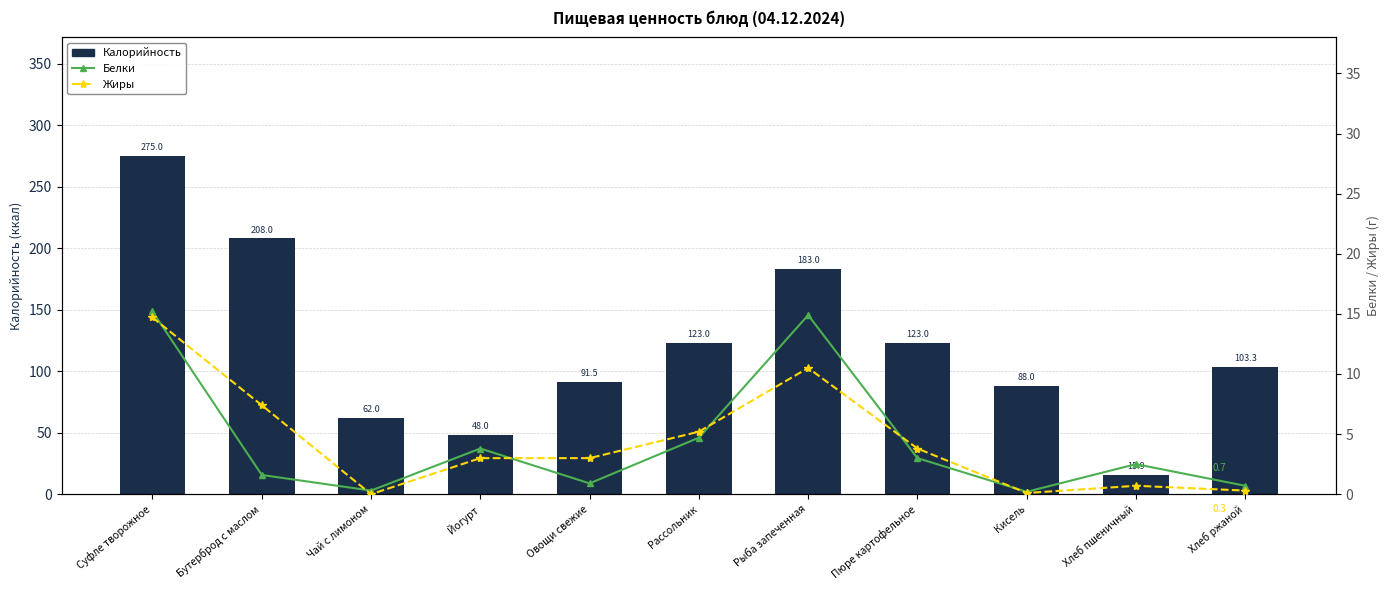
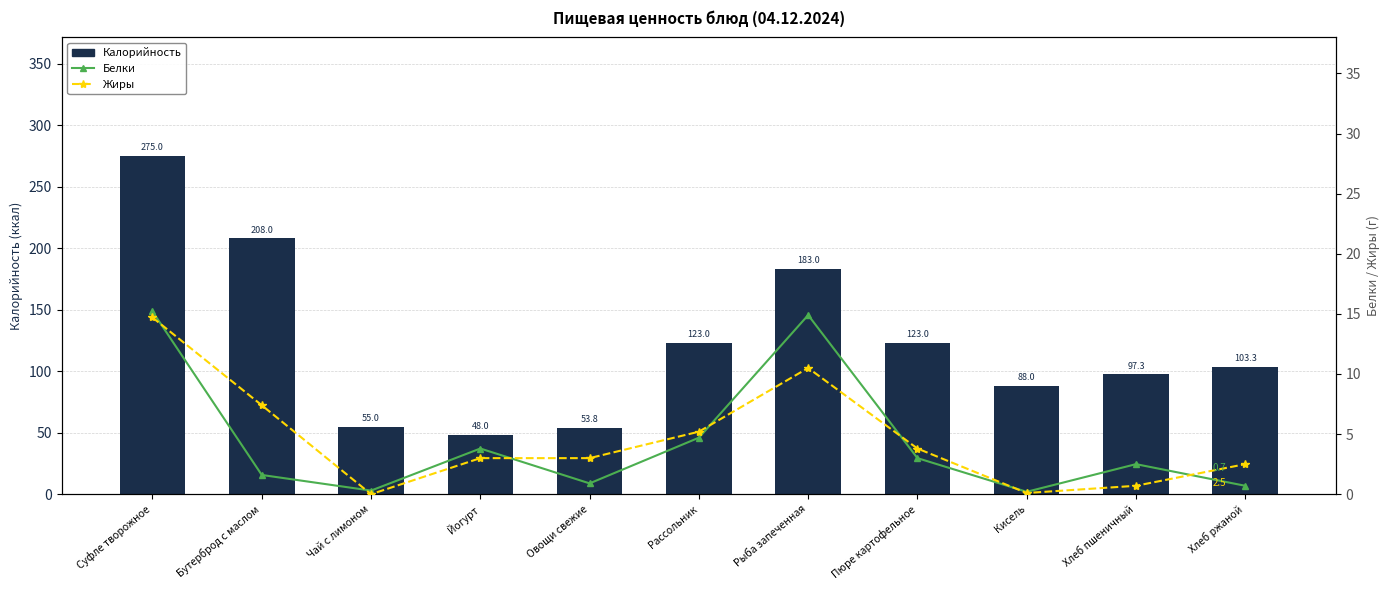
Калорийность, Чай с лимоном: 62.0 -> 55.0
Калорийность, Овощи свежие: 91.5 -> 53.8
Калорийность, Хлеб пшеничный: 15.9 -> 97.3
Жиры, Хлеб ржаной: 0.3 -> 2.5
